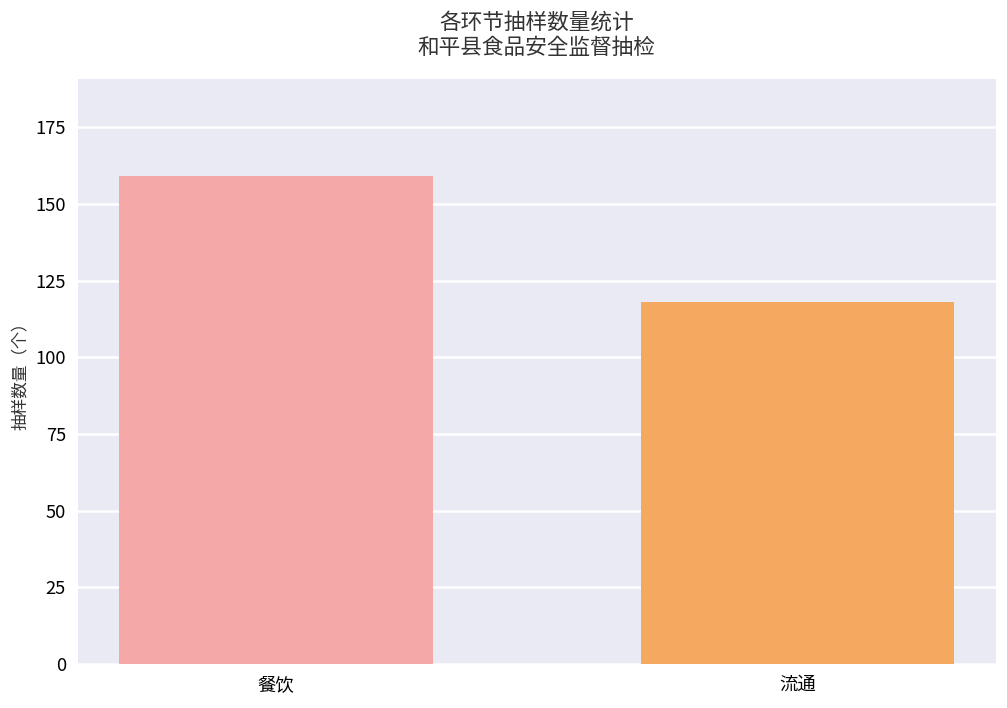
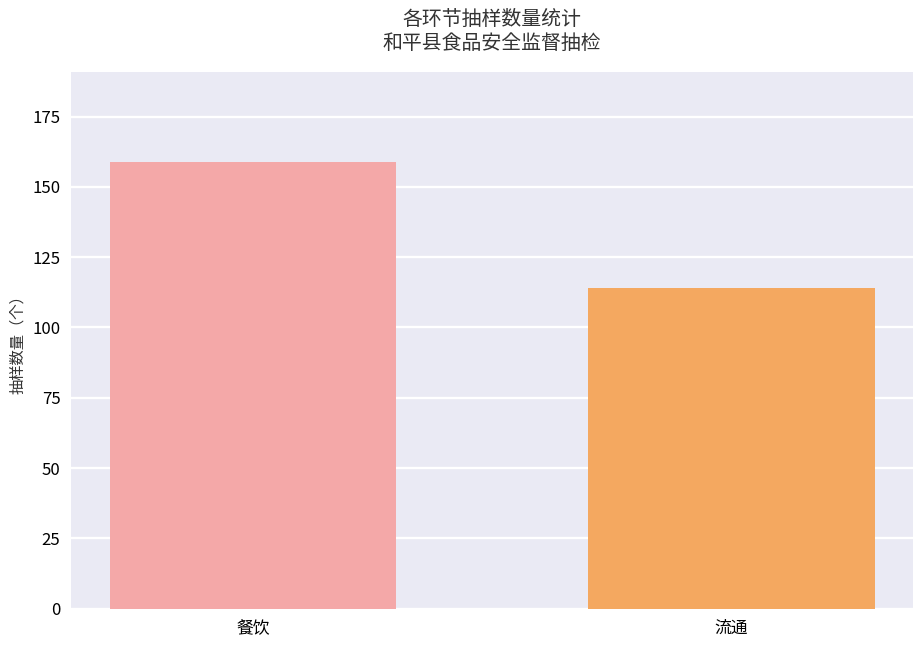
流通: 118 -> 114
